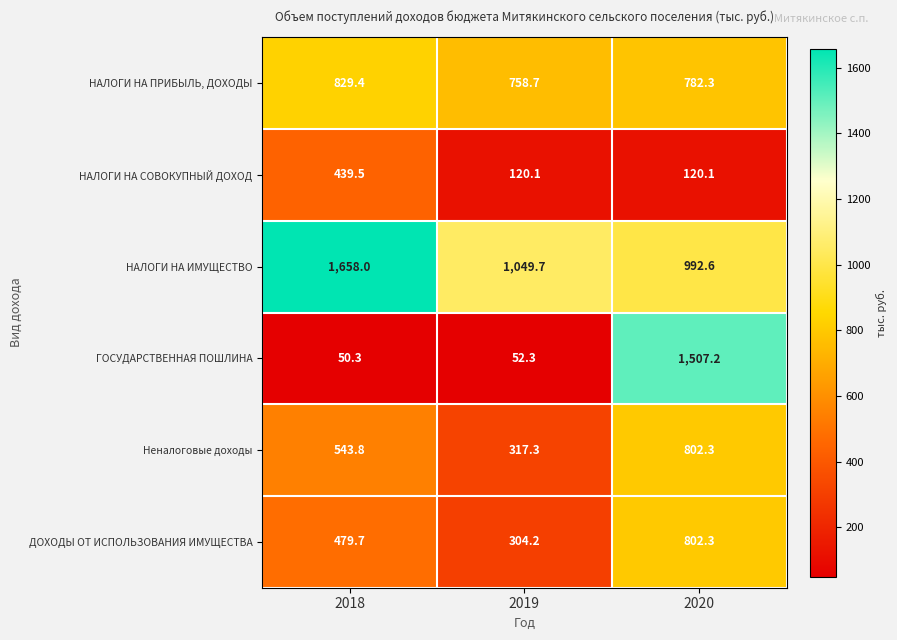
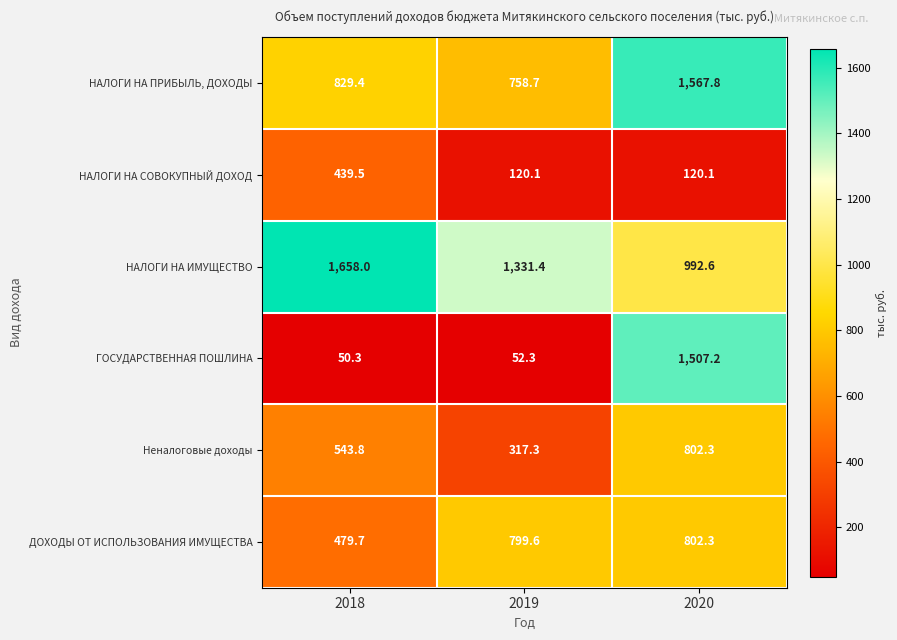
НАЛОГИ НА ПРИБЫЛЬ, ДОХОДЫ, 2020: 782.3 -> 1,567.8
НАЛОГИ НА ИМУЩЕСТВО, 2019: 1,049.7 -> 1,331.4
ДОХОДЫ ОТ ИСПОЛЬЗОВАНИЯ ИМУЩЕСТВА, 2019: 304.2 -> 799.6
